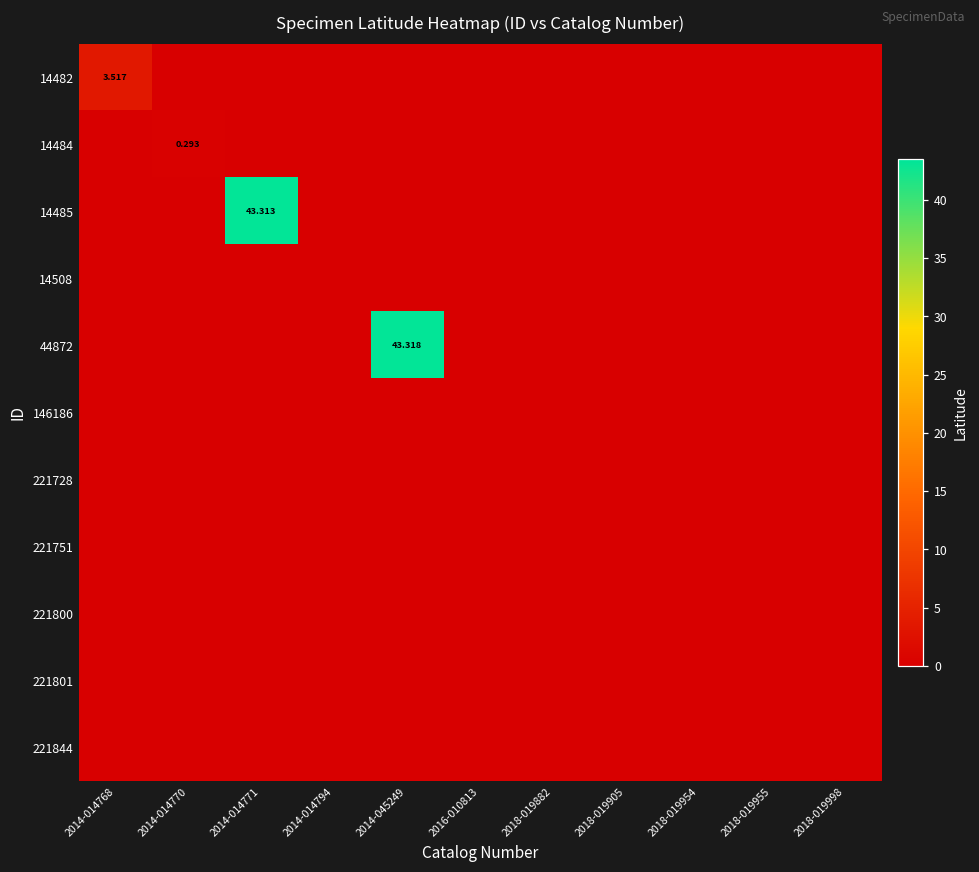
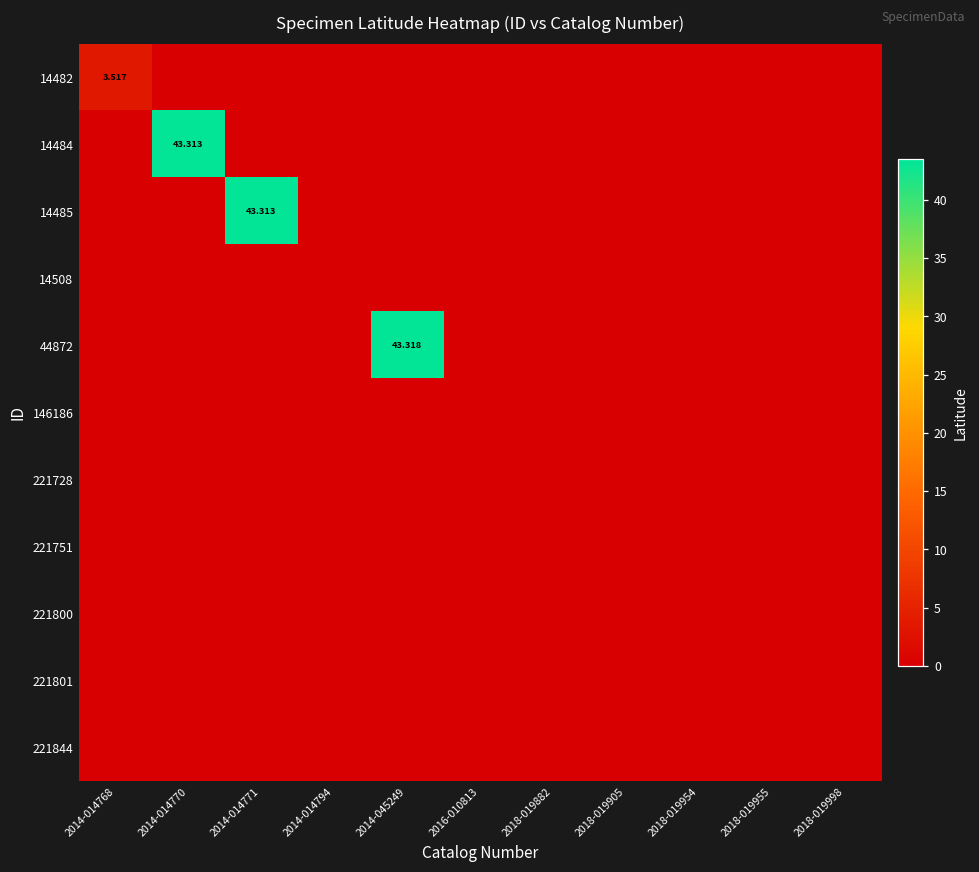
14484, 2014-014770: 0.293 -> 43.313
